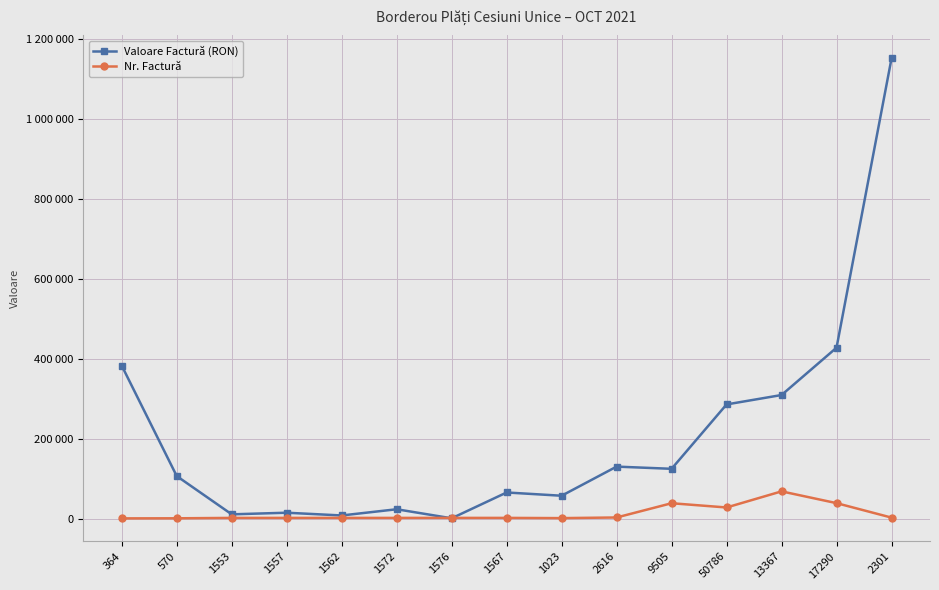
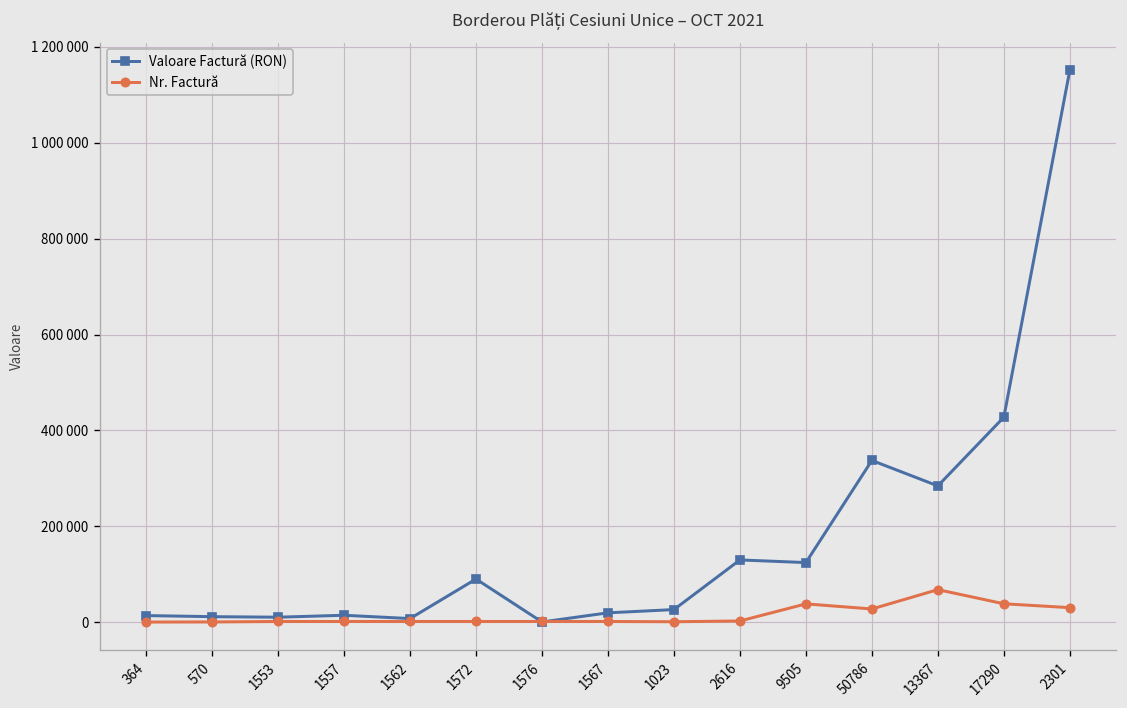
Valoare Factură (RON), 364: 380000 -> 10000
Valoare Factură (RON), 570: 110000 -> 10000
Valoare Factură (RON), 1572: 20000 -> 90000
Valoare Factură (RON), 1567: 70000 -> 20000
Valoare Factură (RON), 1023: 60000 -> 30000
Valoare Factură (RON), 50786: 290000 -> 340000
Valoare Factură (RON), 13367: 310000 -> 280000
Nr. Factură, 2301: 0 -> 30000
